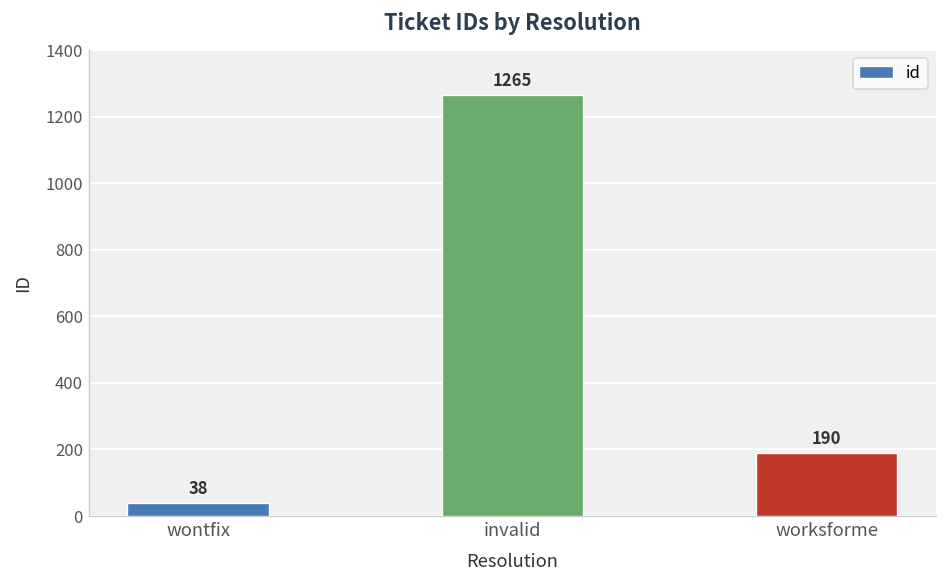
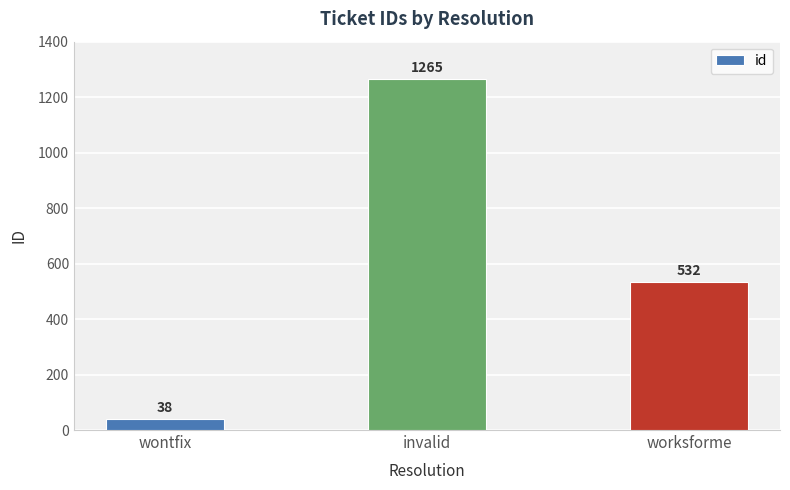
worksforme: 190 -> 532
